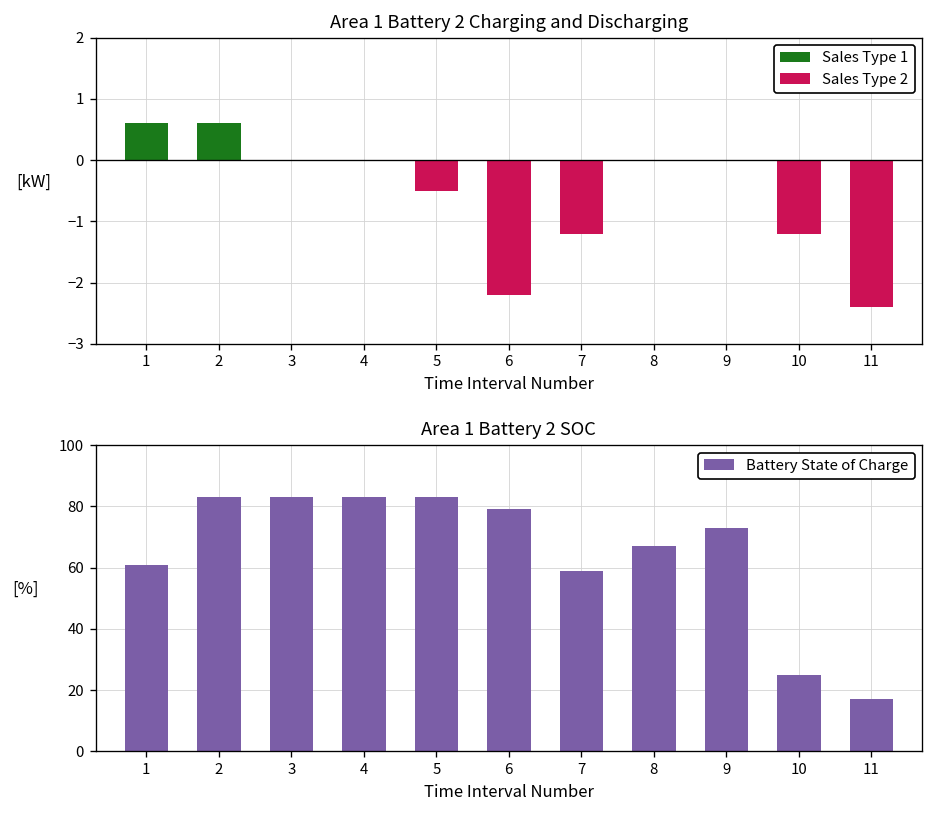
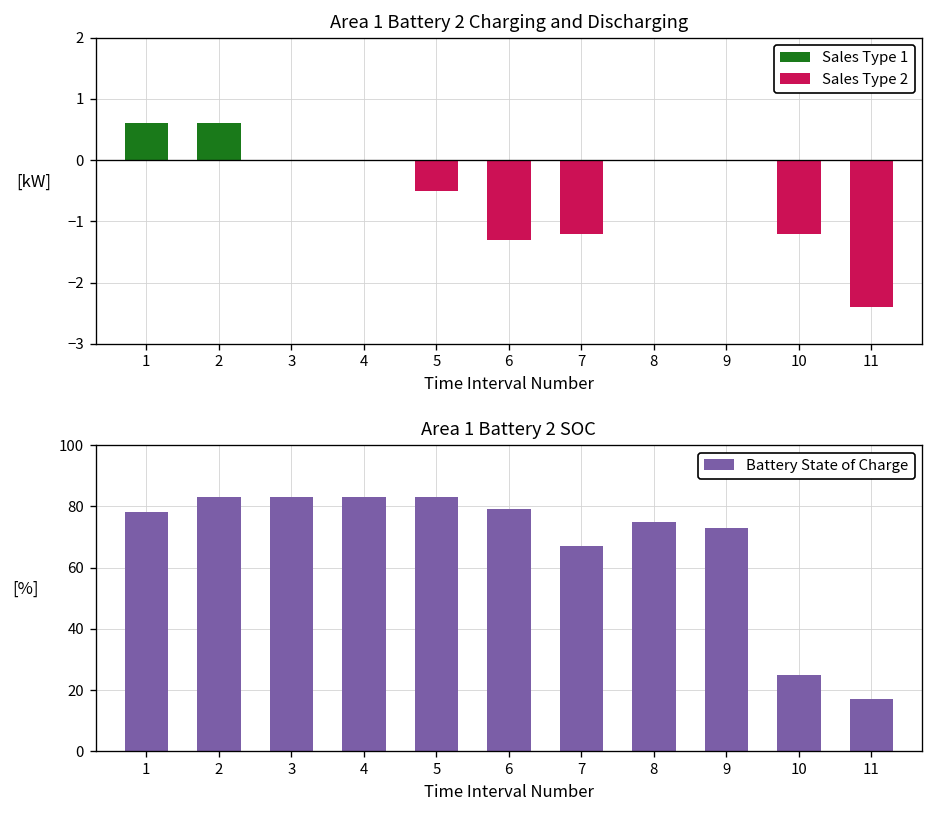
Area 1 Battery 2 Charging and Discharging, Sales Type 2, 6: -2.2 -> -1.3
Area 1 Battery 2 SOC, 1: 61 -> 78
Area 1 Battery 2 SOC, 7: 59 -> 67
Area 1 Battery 2 SOC, 8: 67 -> 75
